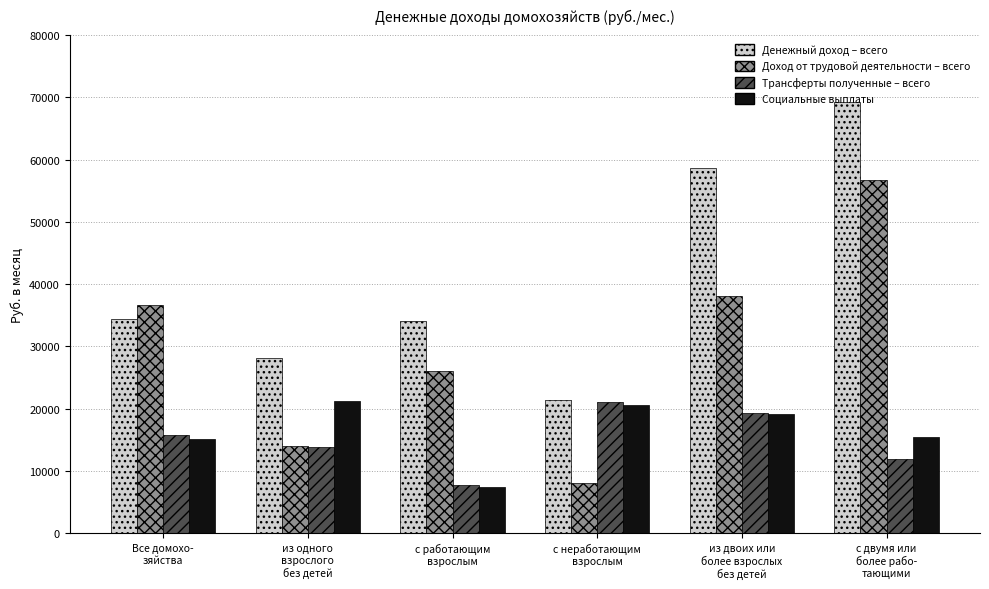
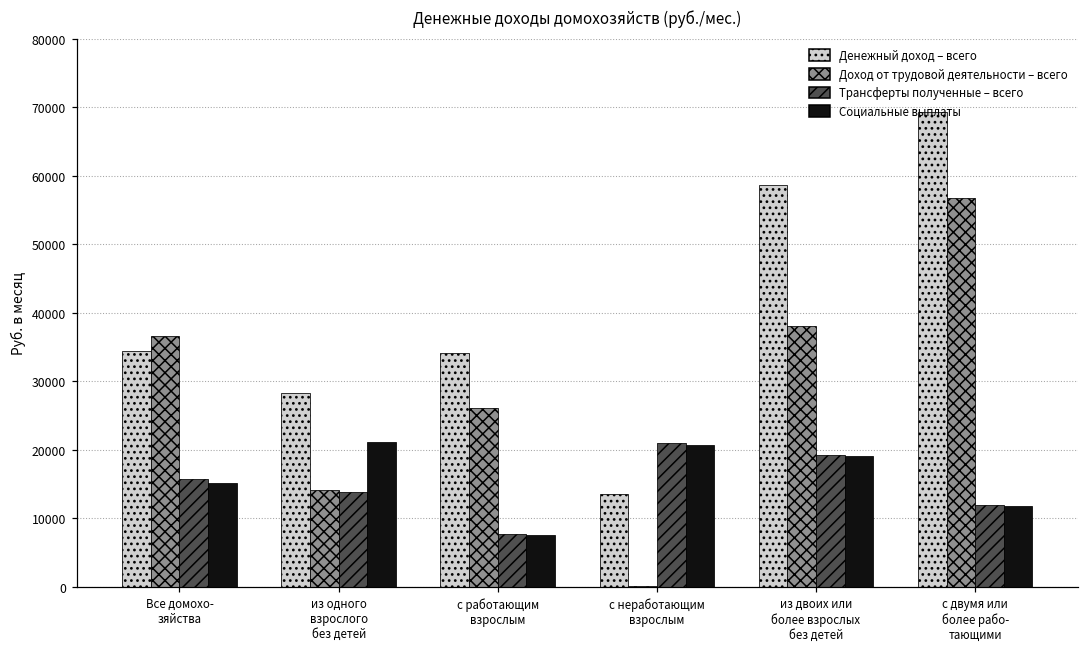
Денежный доход – всего, с неработающим взрослым: 21000 -> 14000
Доход от трудовой деятельности – всего, с неработающим взрослым: 8000 -> 0
Социальные выплаты, с двумя или более рабо- тающими: 15000 -> 12000
